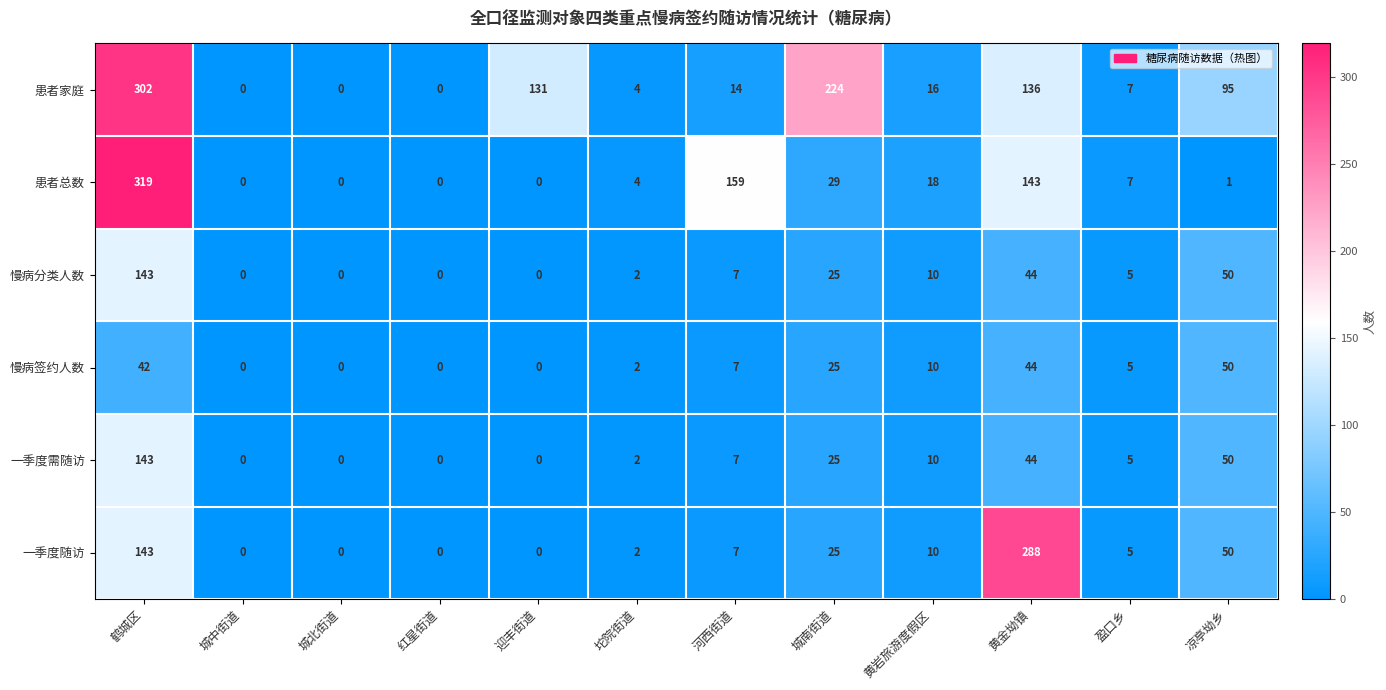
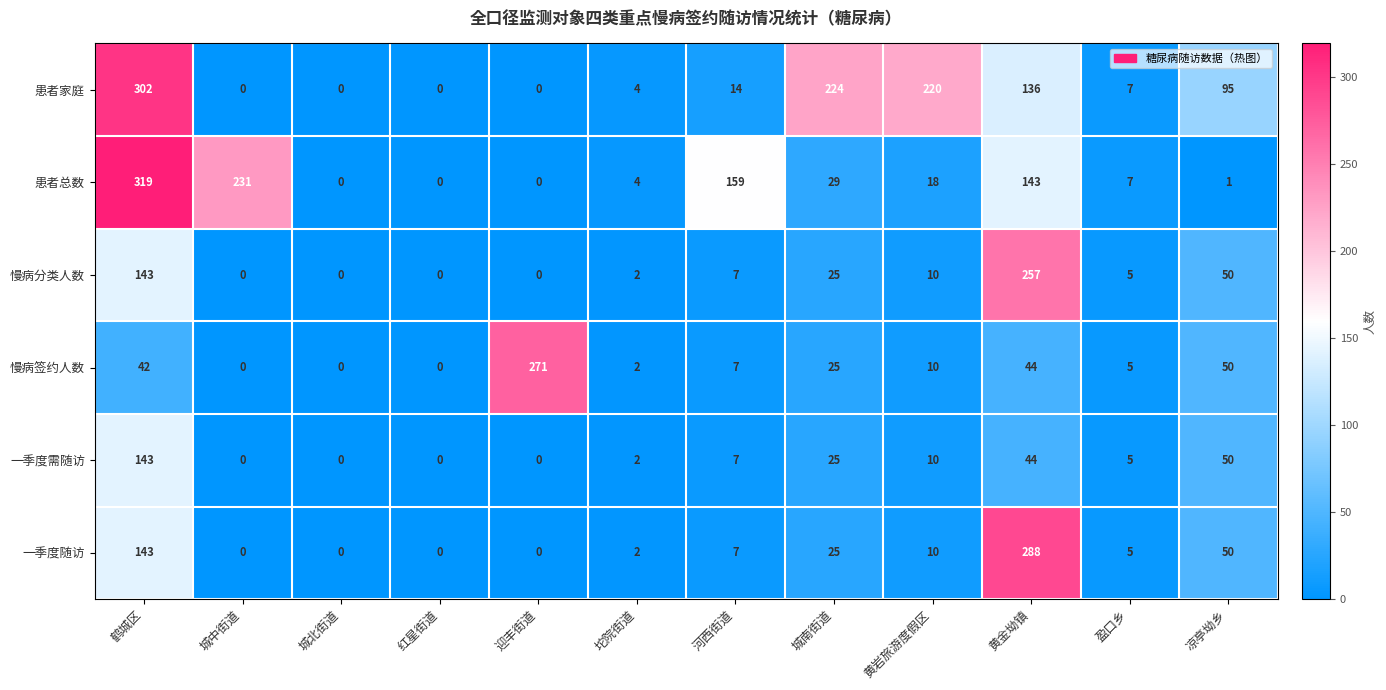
患者家庭, 迎丰街道: 131 -> 0
患者家庭, 黄岩旅游度假区: 16 -> 220
患者总数, 城中街道: 0 -> 231
慢病分类人数, 黄金坳镇: 44 -> 257
慢病签约人数, 迎丰街道: 0 -> 271
